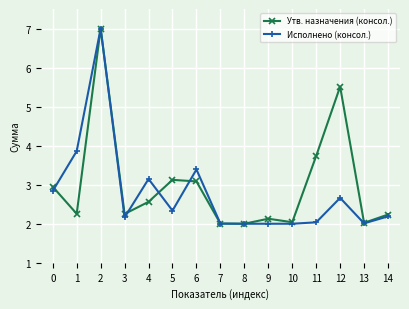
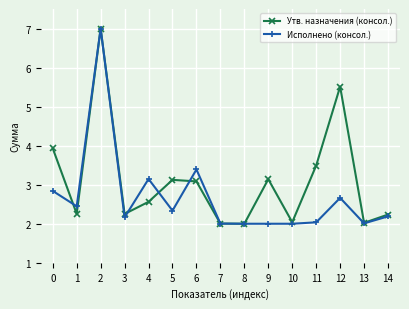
Утв. назначения (консол.), 0: 2.9 -> 3.9
Исполнено (консол.), 1: 3.9 -> 2.4
Утв. назначения (консол.), 9: 2.1 -> 3.1
Утв. назначения (консол.), 11: 3.7 -> 3.5
